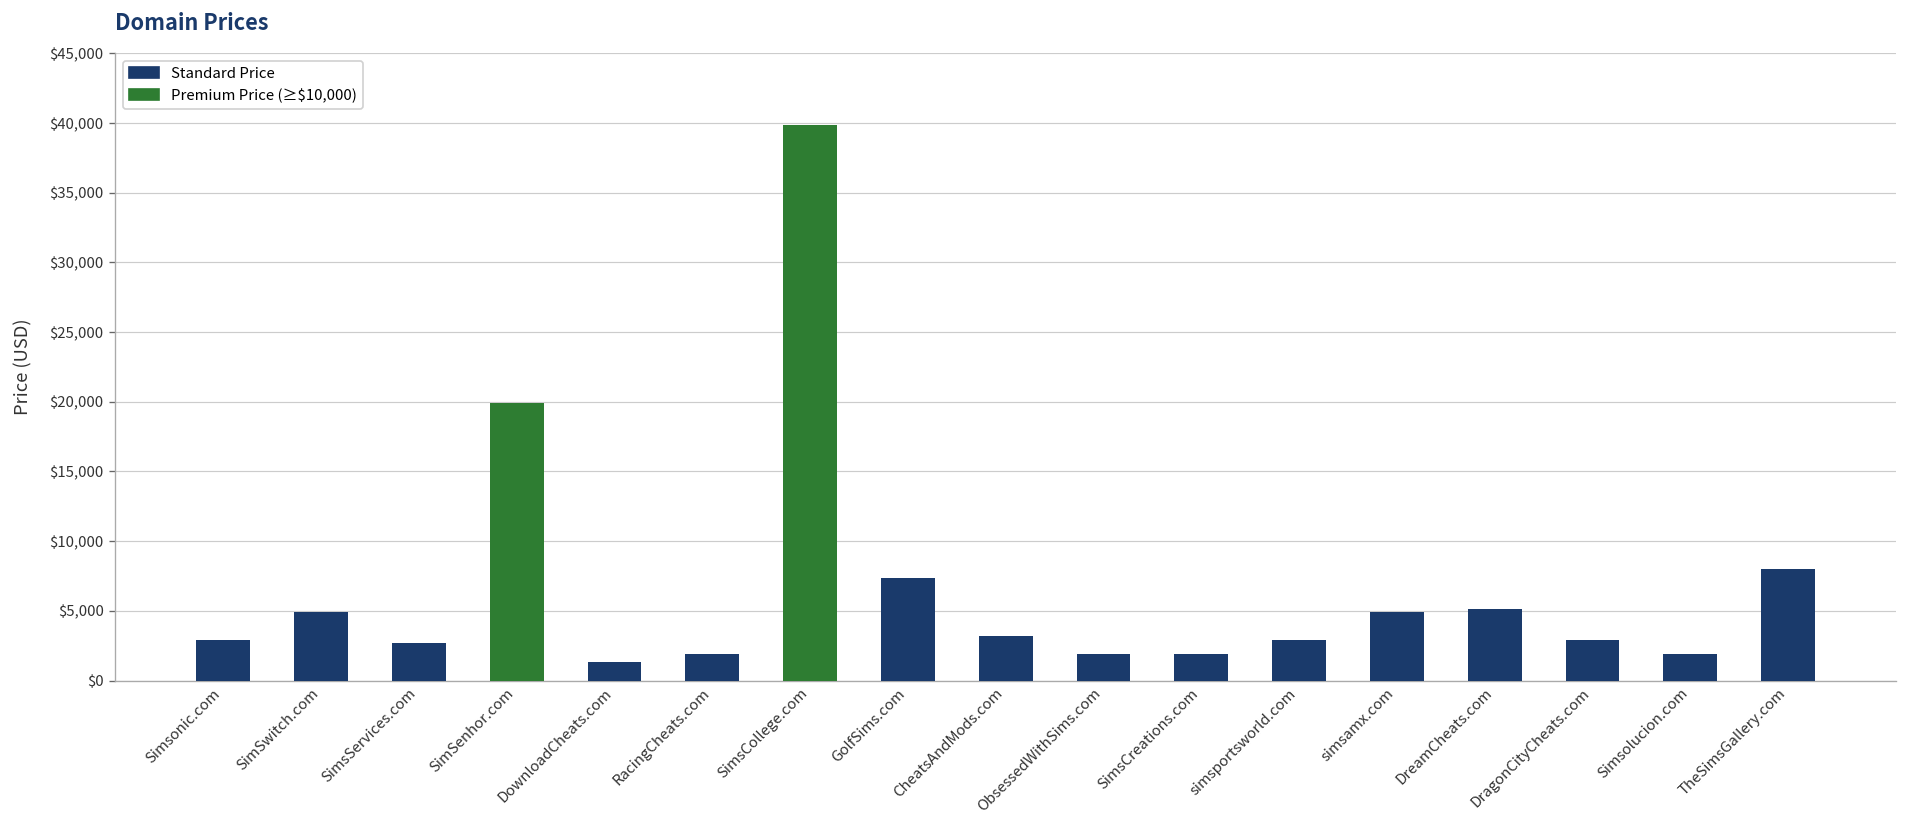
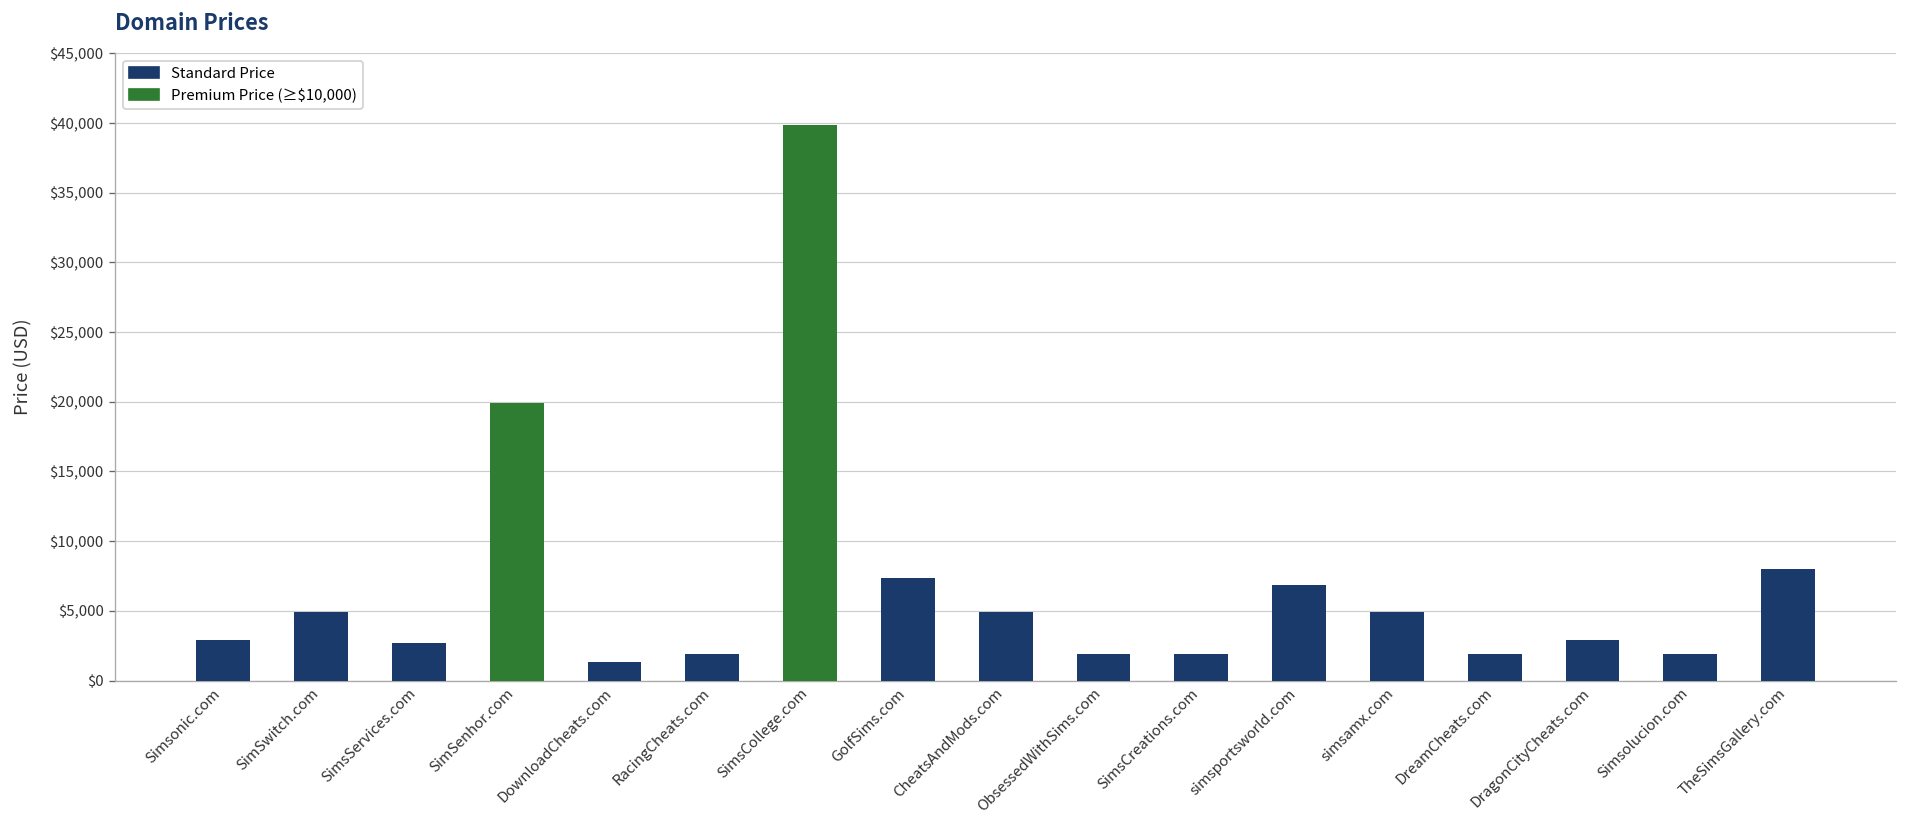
CheatsAndMods.com: $3,200 -> $4,900
simsportsworld.com: $2,900 -> $6,800
DreamCheats.com: $5,100 -> $1,900
